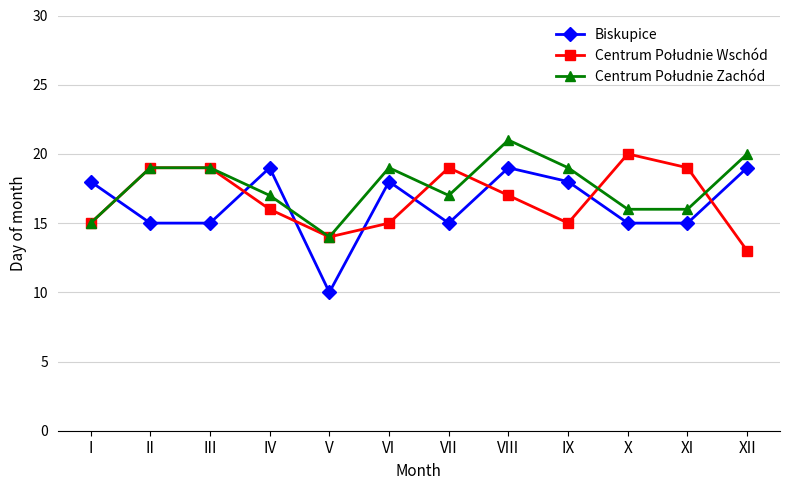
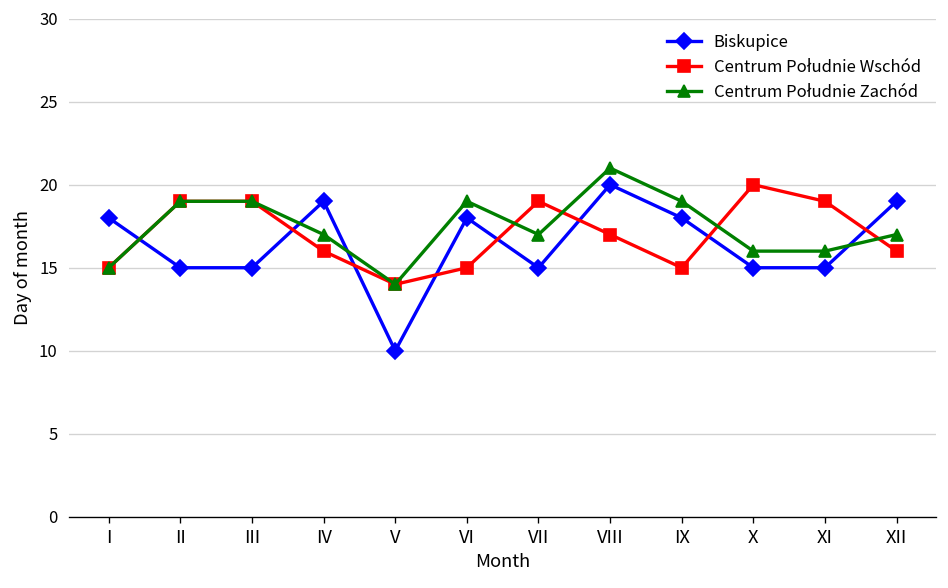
Biskupice, VIII: 19 -> 20
Centrum Południe Wschód, XII: 13 -> 16
Centrum Południe Zachód, XII: 20 -> 17
